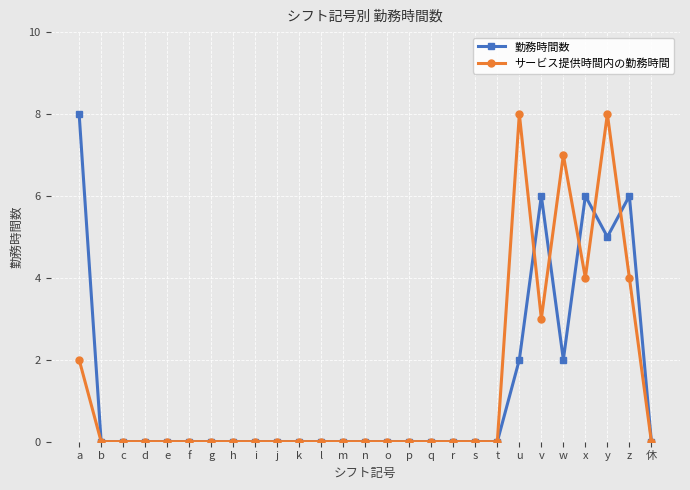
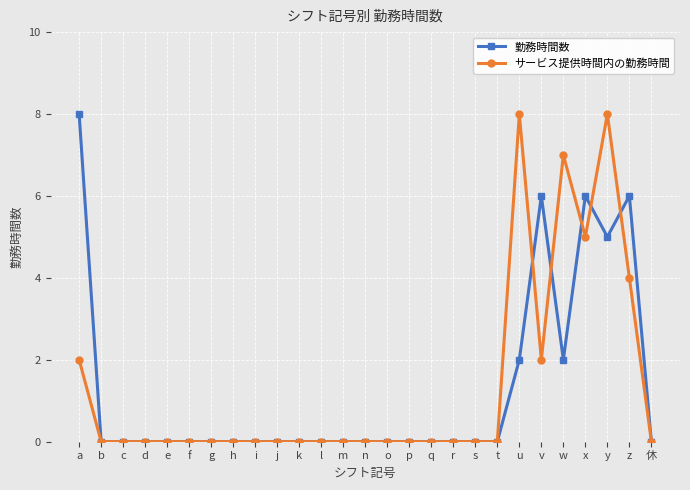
サービス提供時間内の勤務時間, v: 3 -> 2
サービス提供時間内の勤務時間, x: 4 -> 5
